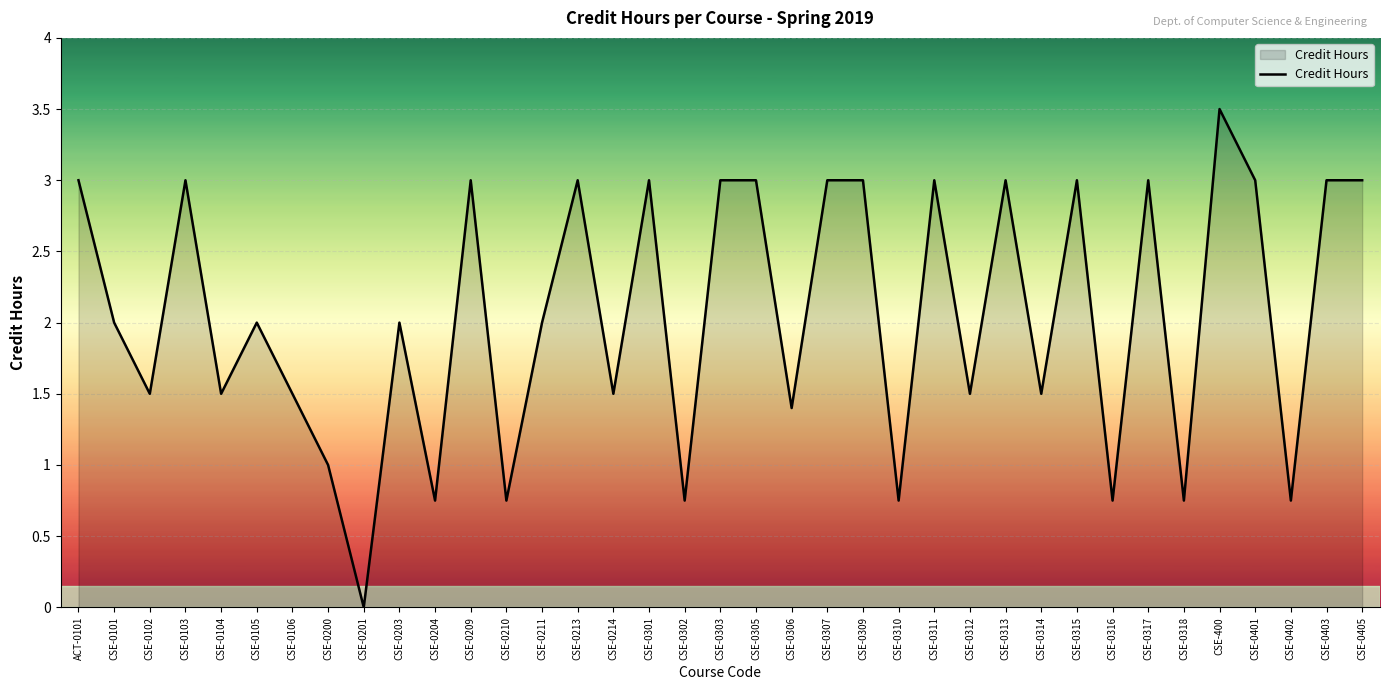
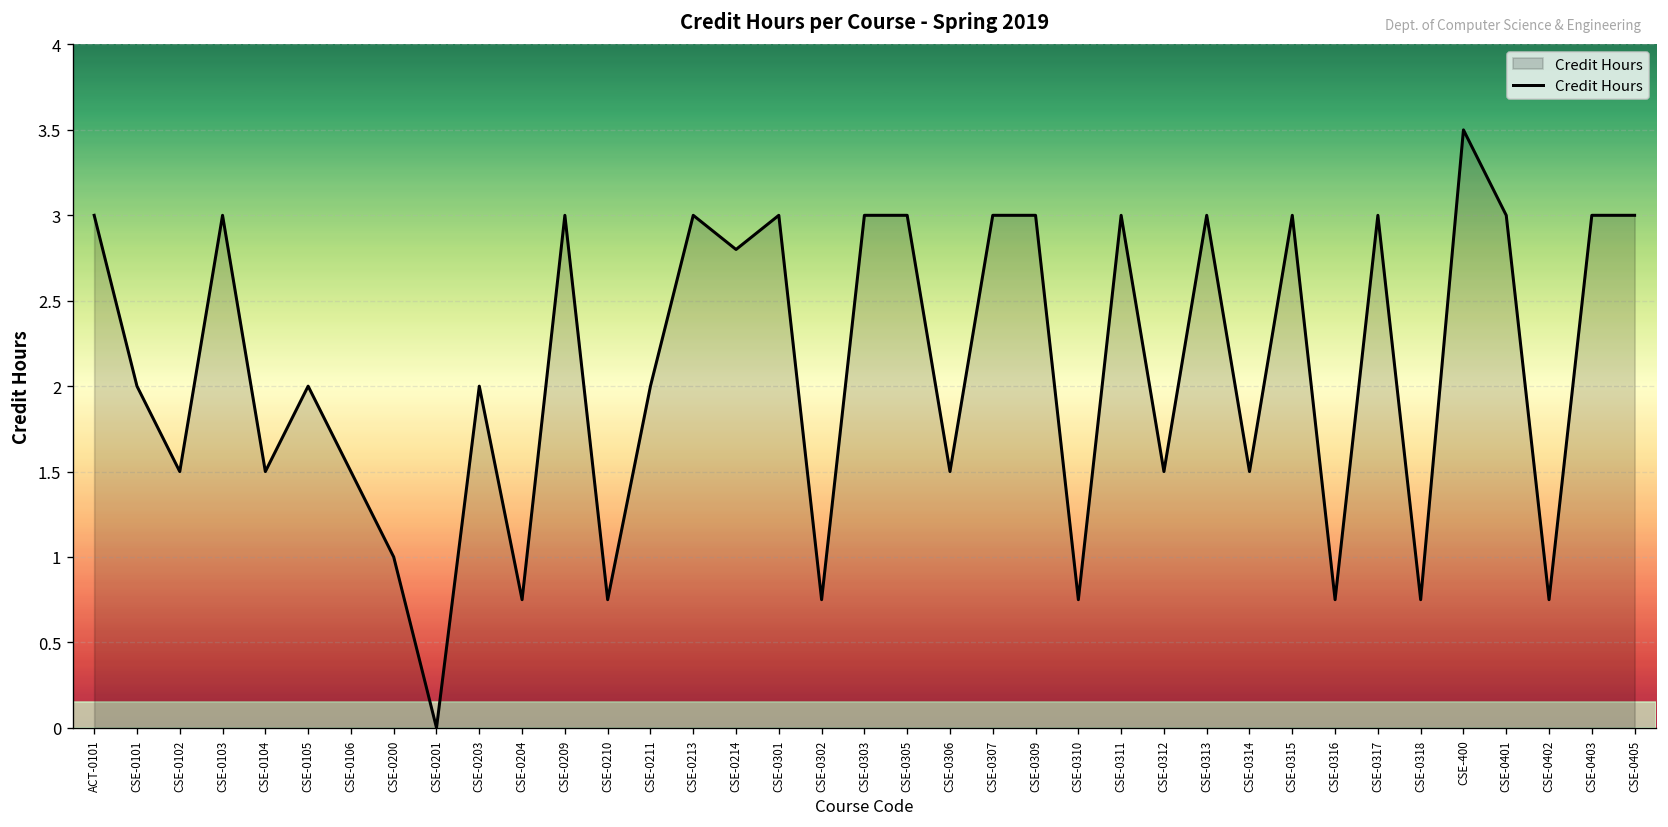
CSE-0214: 1.5 -> 2.8
CSE-0306: 1.4 -> 1.5
